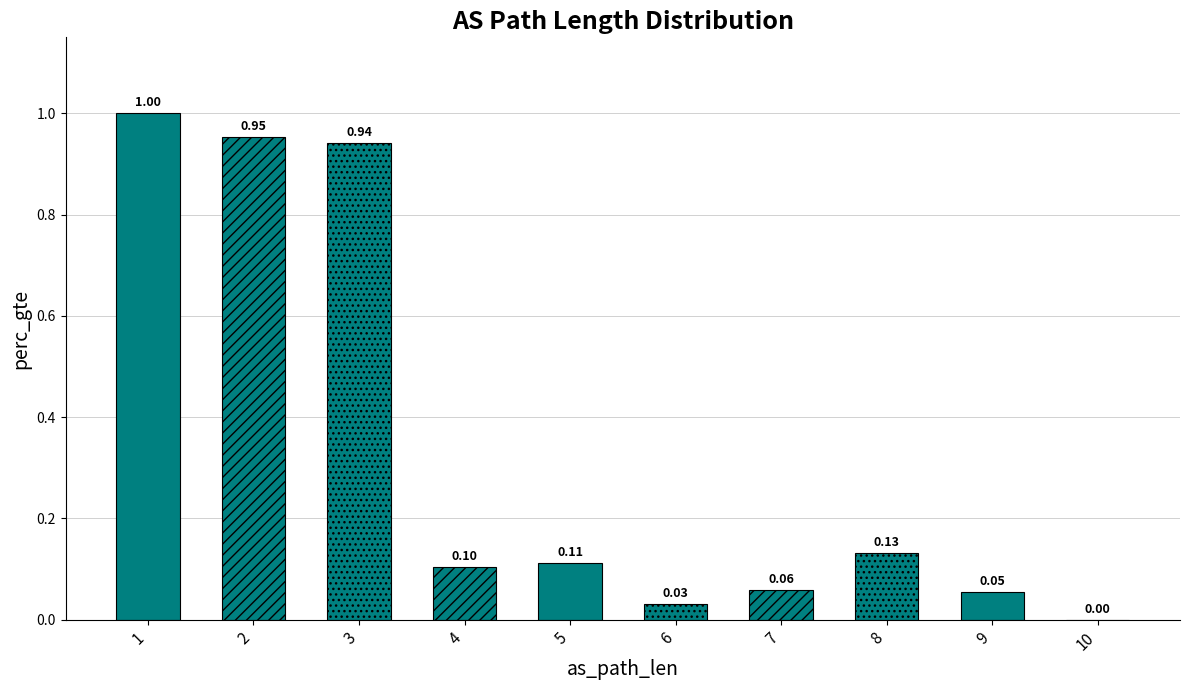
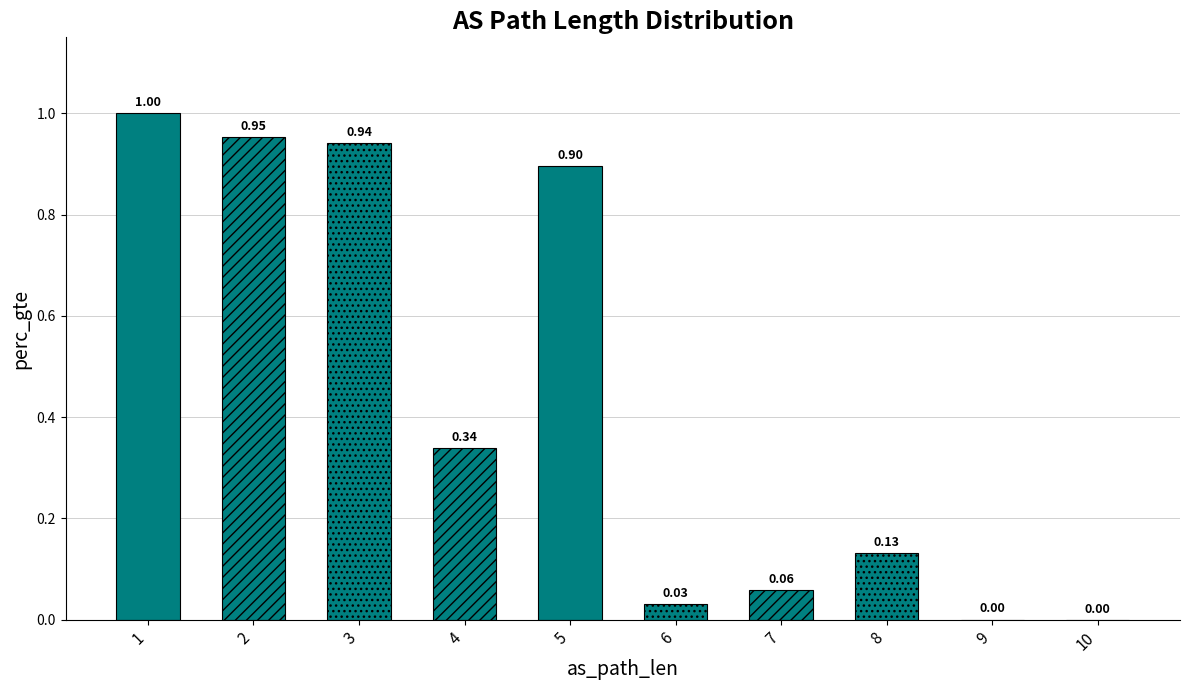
4: 0.10 -> 0.34
5: 0.11 -> 0.90
9: 0.05 -> 0.00
